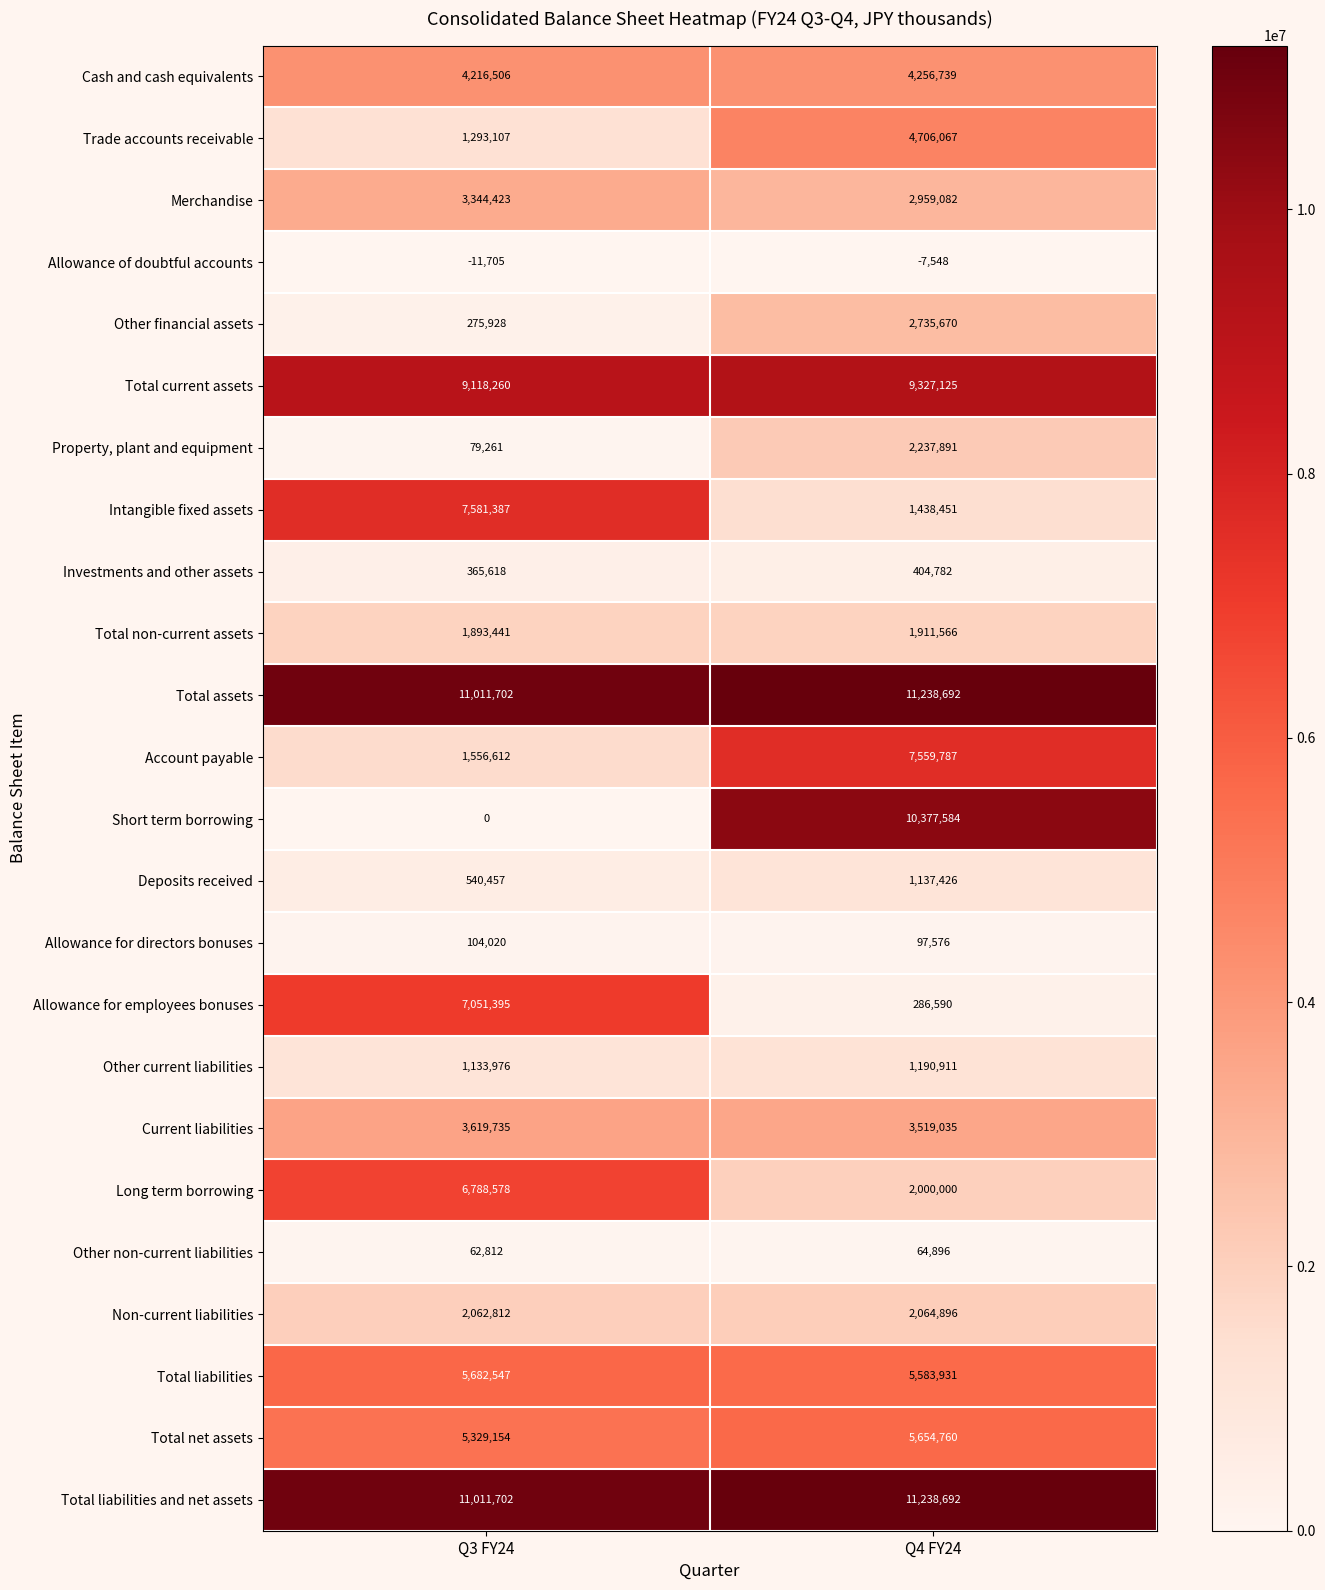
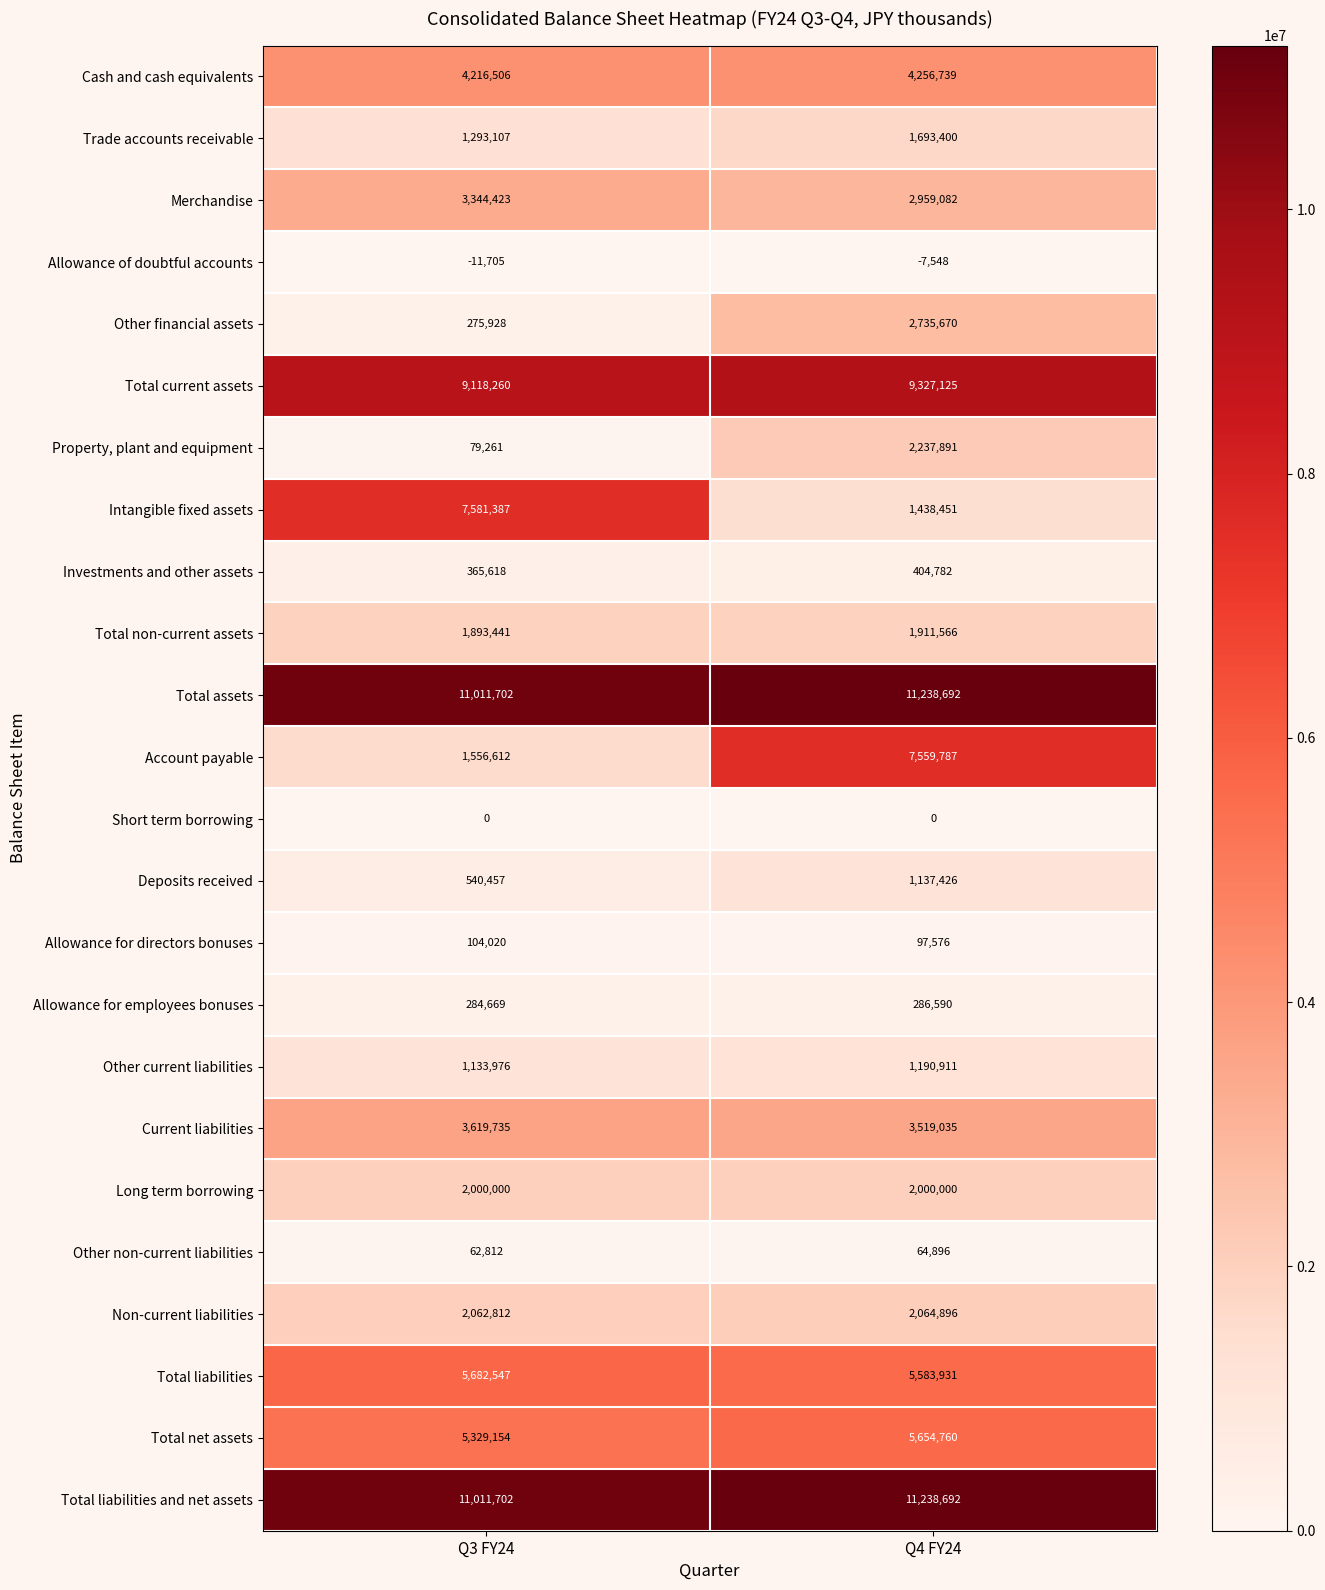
Trade accounts receivable, Q4 FY24: 4,706,067 -> 1,693,400
Short term borrowing, Q4 FY24: 10,377,584 -> 0
Allowance for employees bonuses, Q3 FY24: 7,051,395 -> 284,669
Long term borrowing, Q3 FY24: 6,788,578 -> 2,000,000
